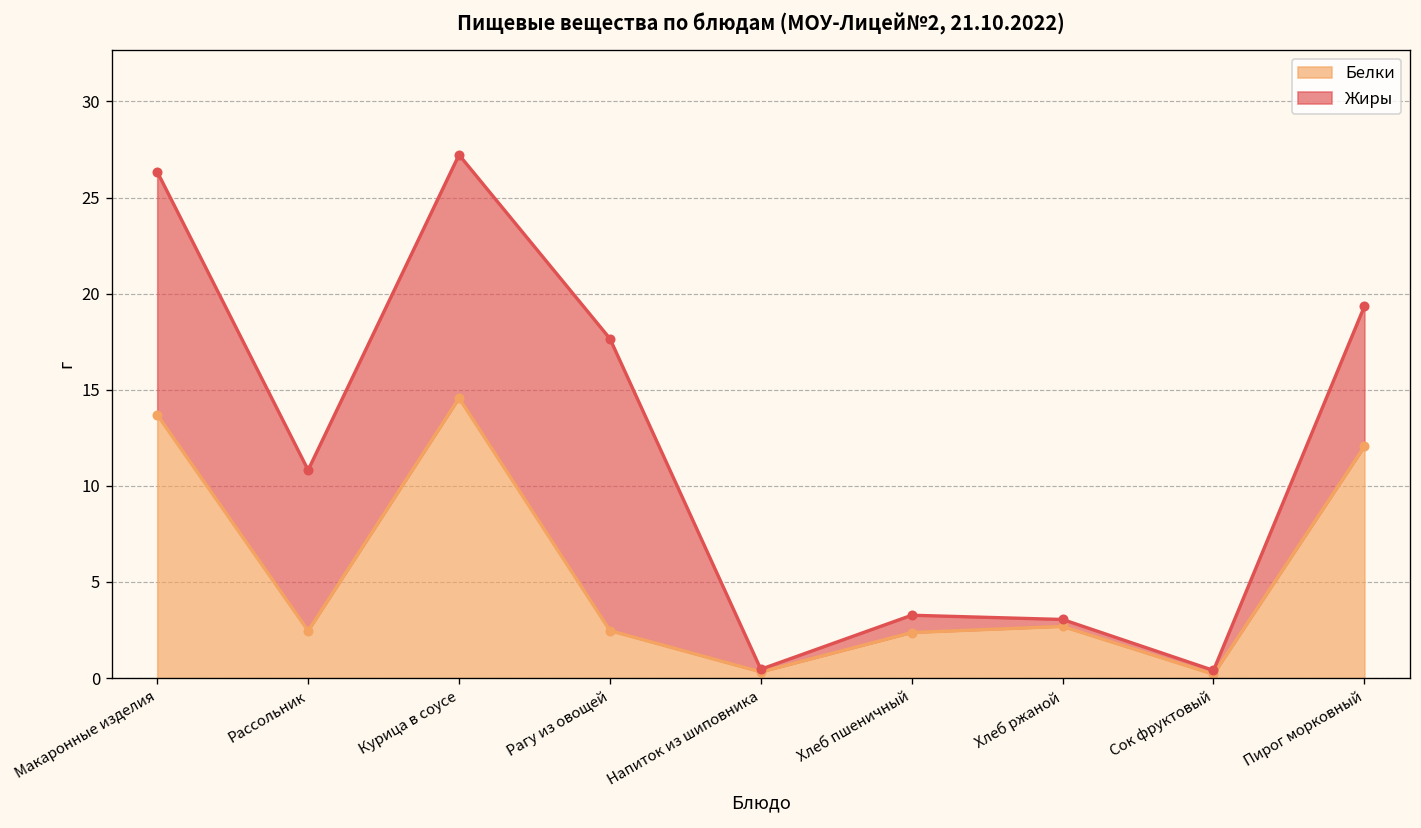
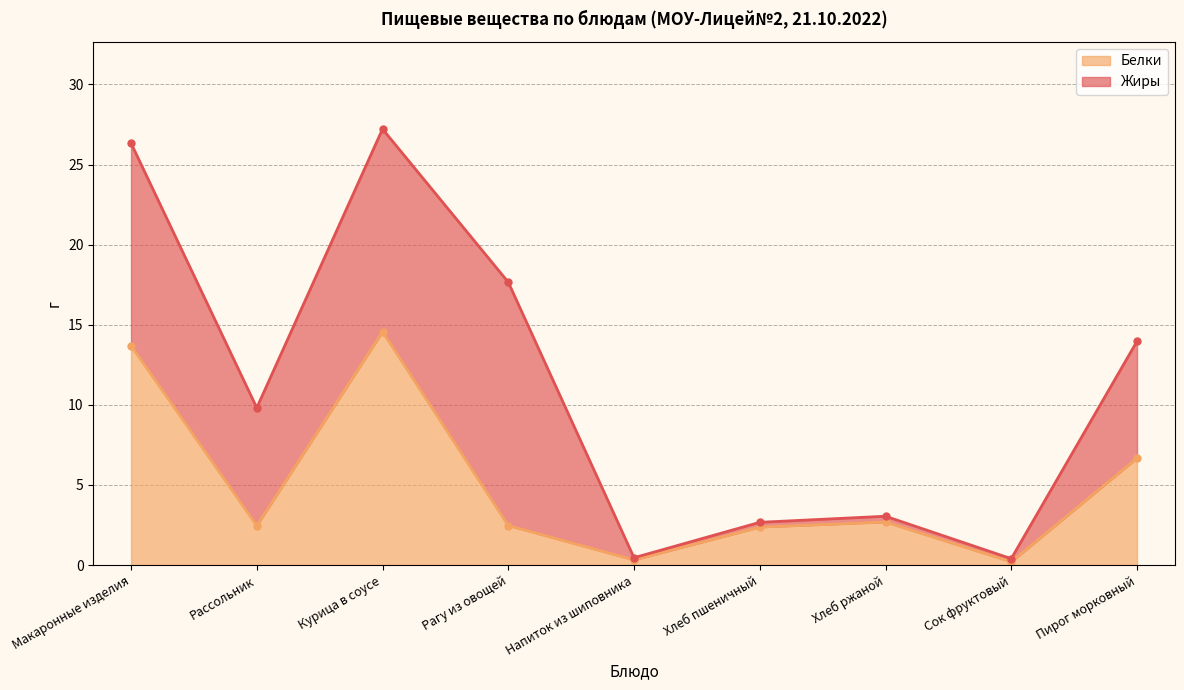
Жиры, Рассольник: 8.4 -> 7.4
Жиры, Хлеб пшеничный: 0.9 -> 0.3
Белки, Пирог морковный: 12.1 -> 6.7
